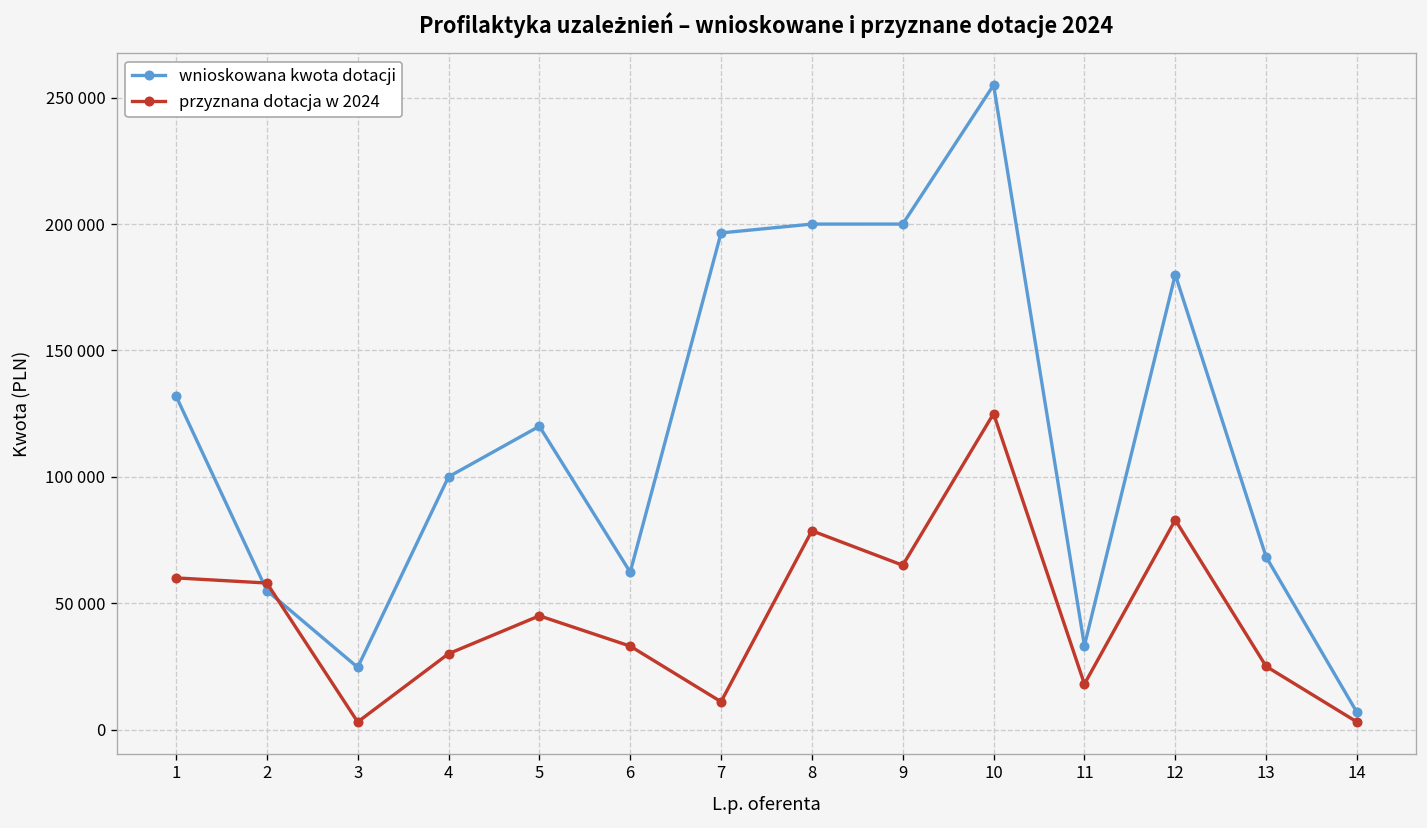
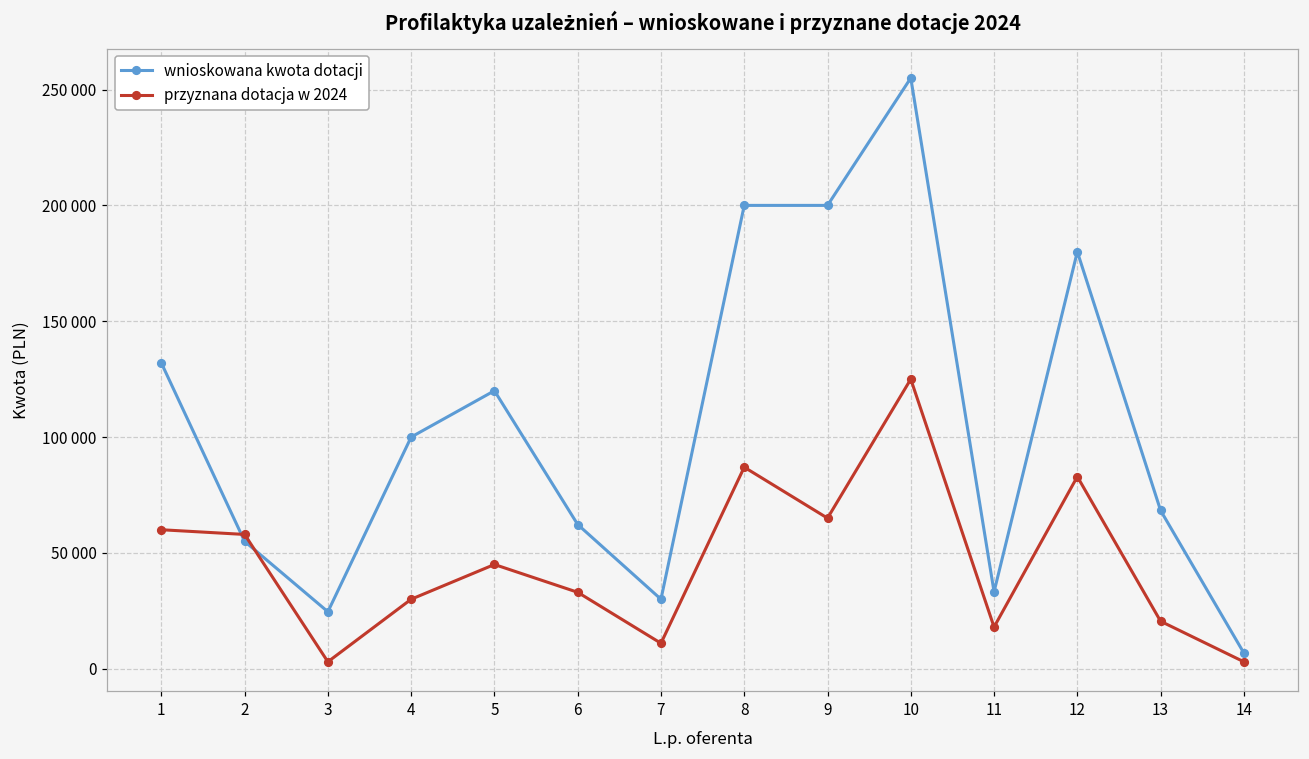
wnioskowana kwota dotacji, 7: 196000 -> 30000
przyznana dotacja w 2024, 8: 79000 -> 87000
przyznana dotacja w 2024, 13: 25000 -> 20000
